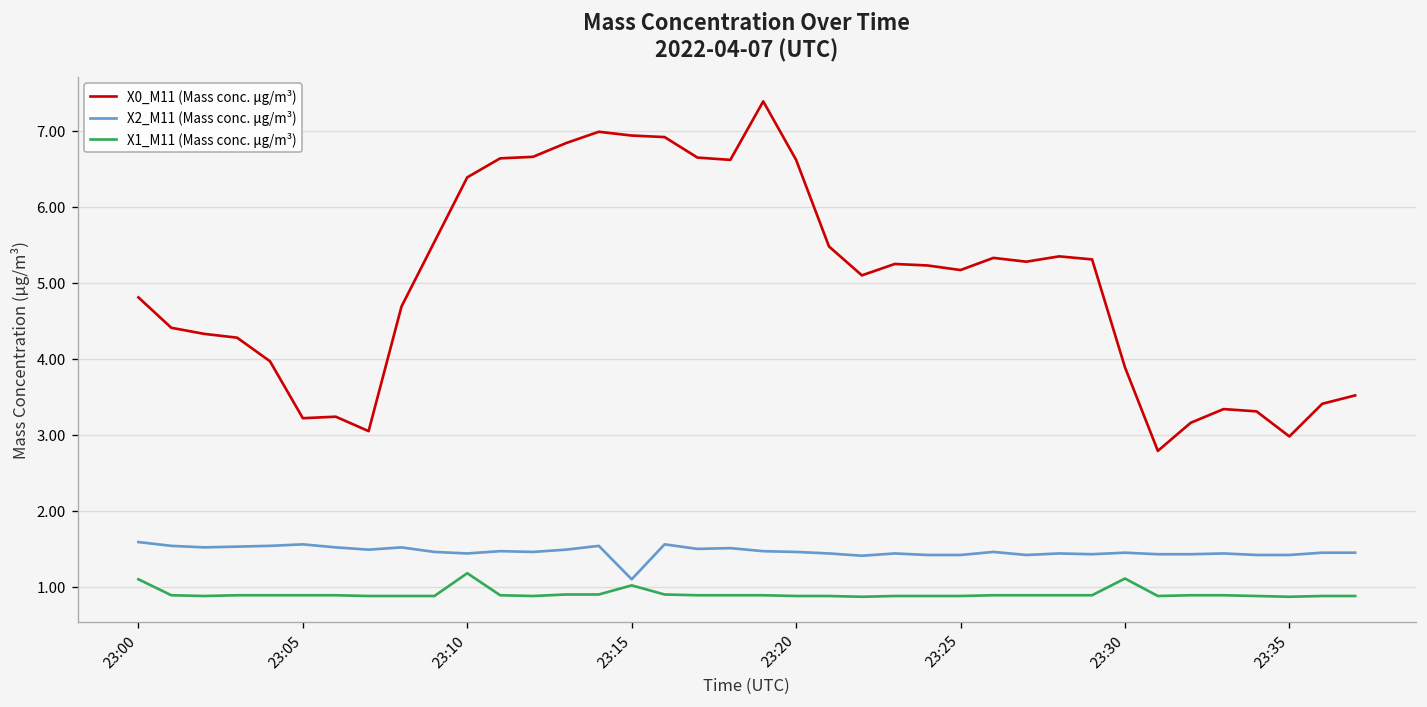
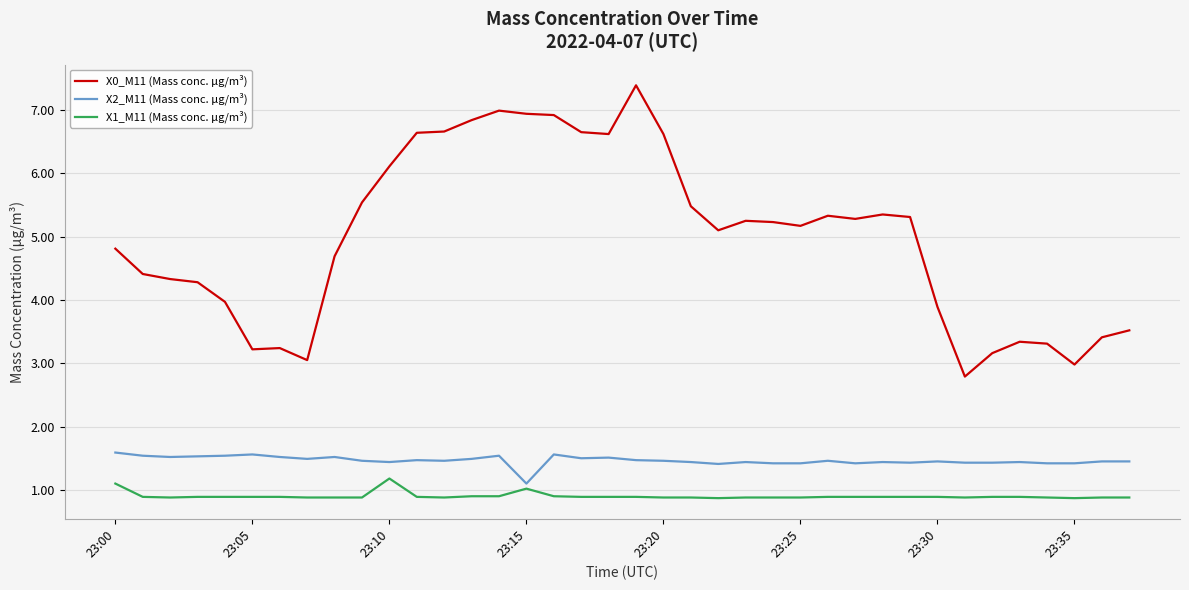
X0_M11 (Mass conc. μg/m³), 23:10: 6.4 -> 6.1
X1_M11 (Mass conc. μg/m³), 23:30: 1.1 -> 0.9
